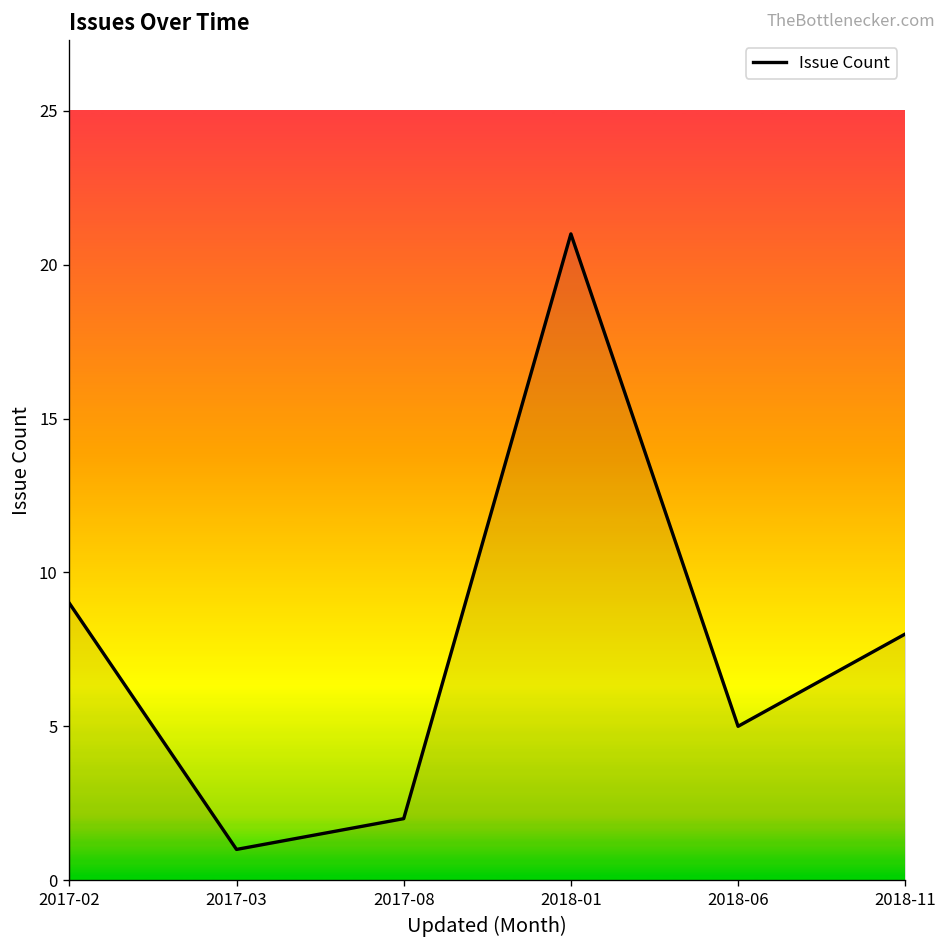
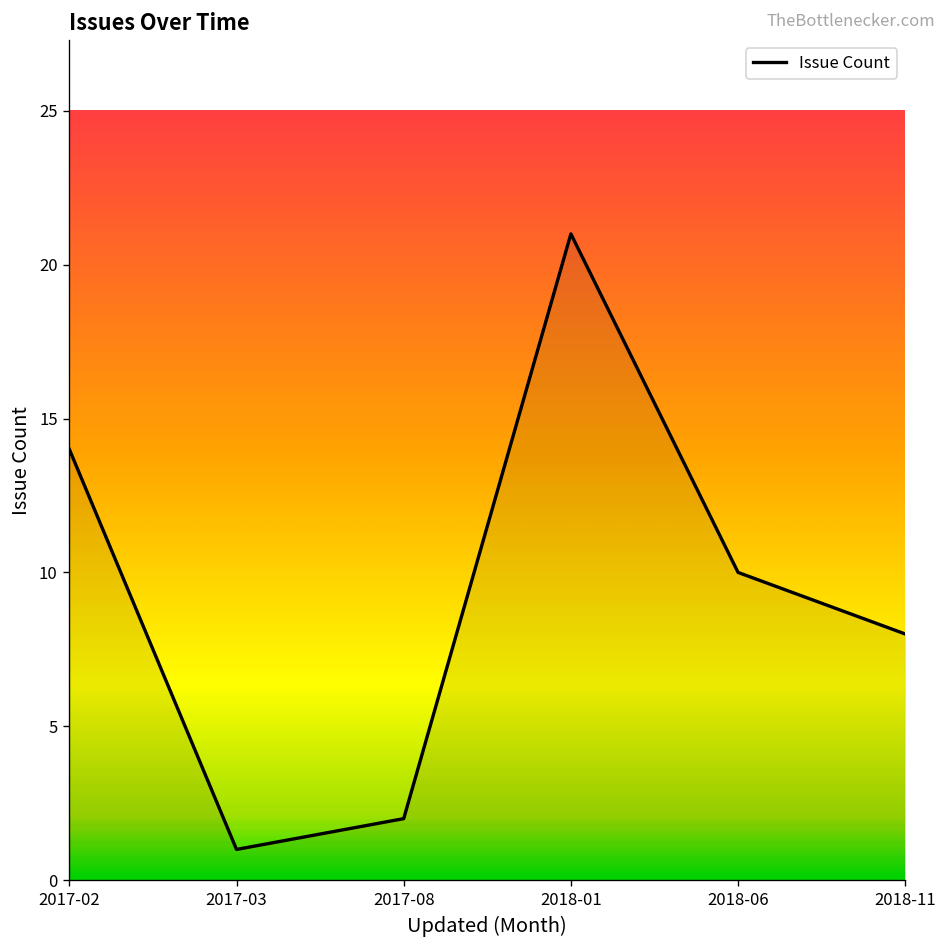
2017-02: 9 -> 14
2018-06: 5 -> 10
